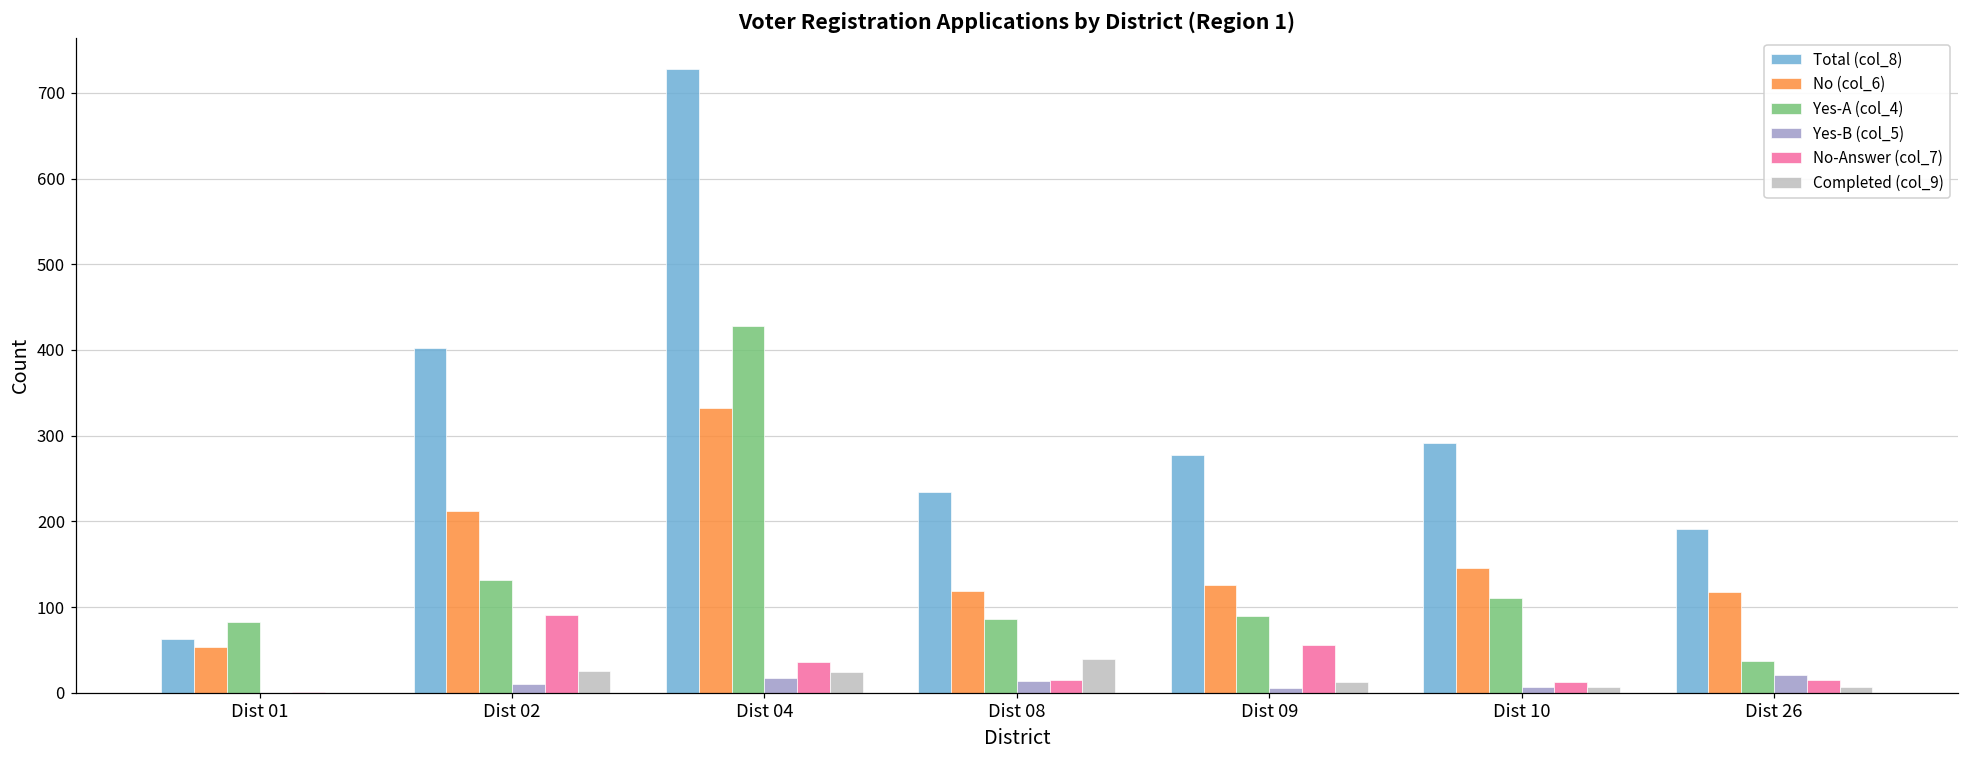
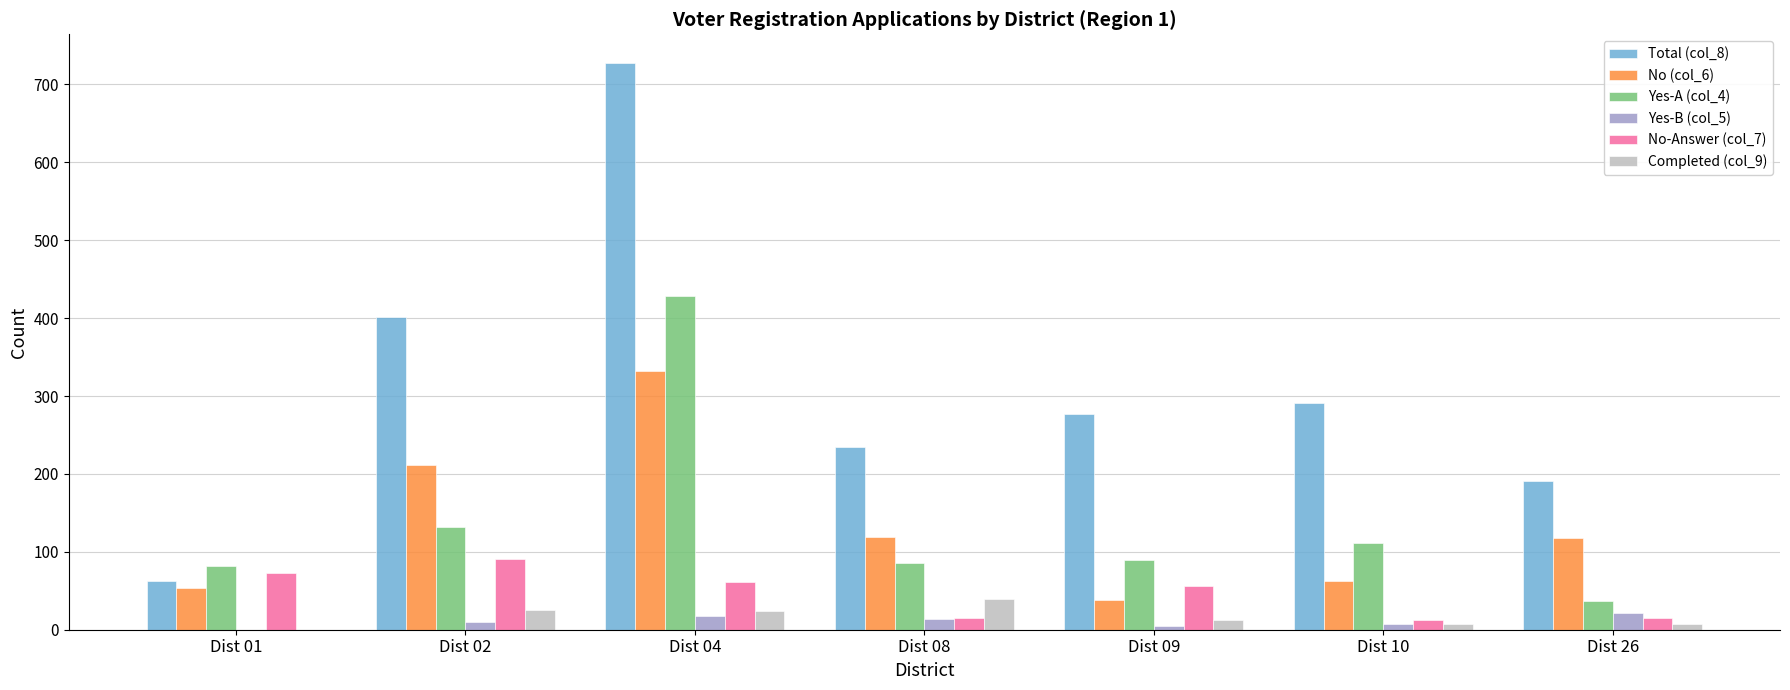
No-Answer (col_7), Dist 01: 0 -> 70
No-Answer (col_7), Dist 04: 40 -> 60
No (col_6), Dist 09: 130 -> 40
No (col_6), Dist 10: 150 -> 60
